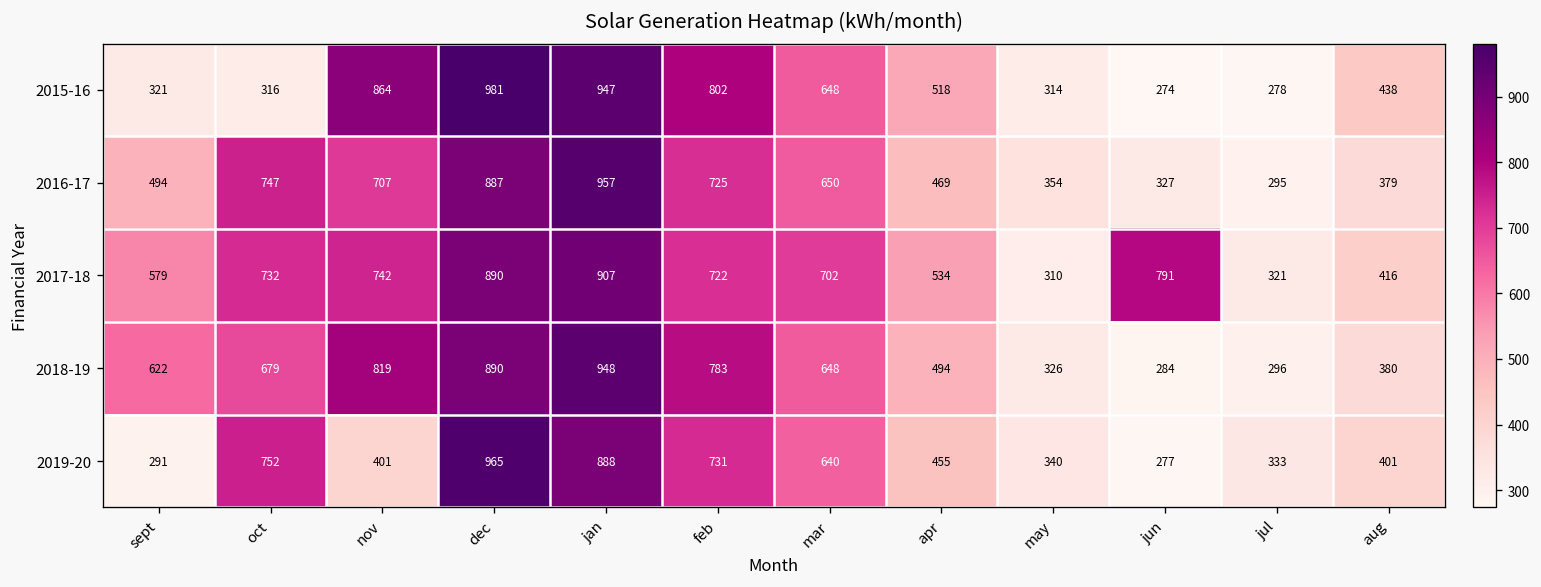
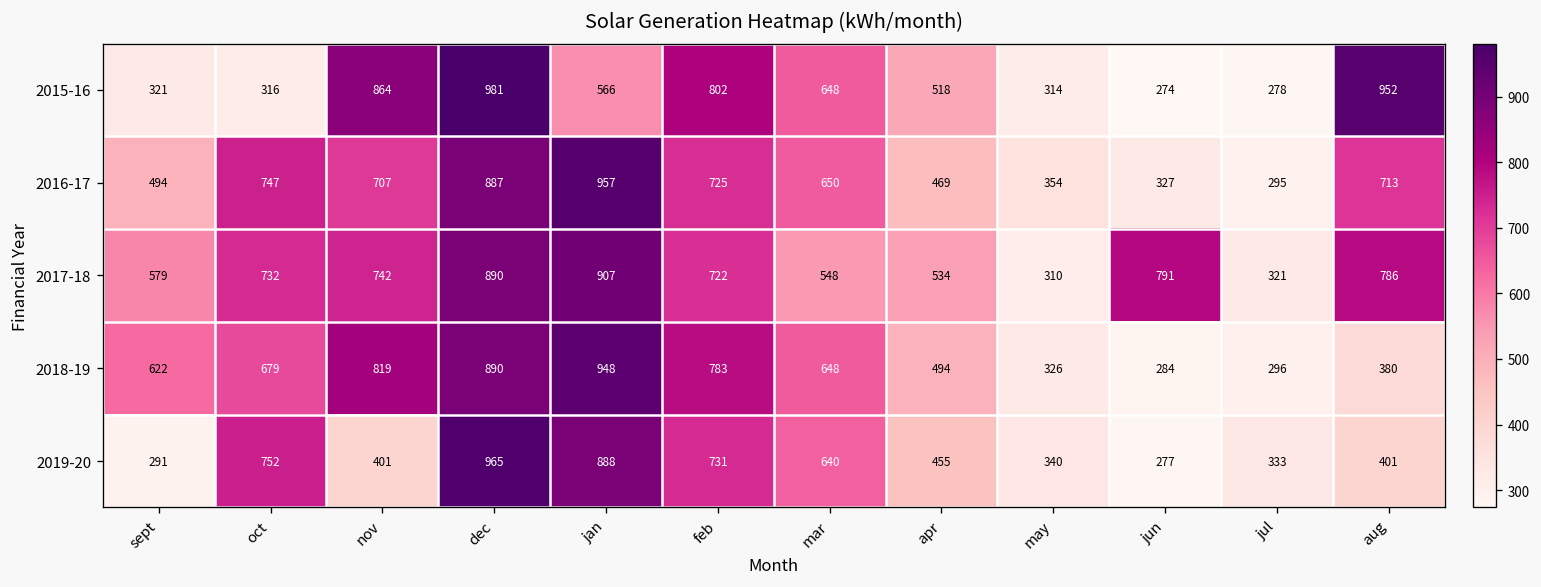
2015-16, jan: 947 -> 566
2015-16, aug: 438 -> 952
2016-17, aug: 379 -> 713
2017-18, mar: 702 -> 548
2017-18, aug: 416 -> 786
